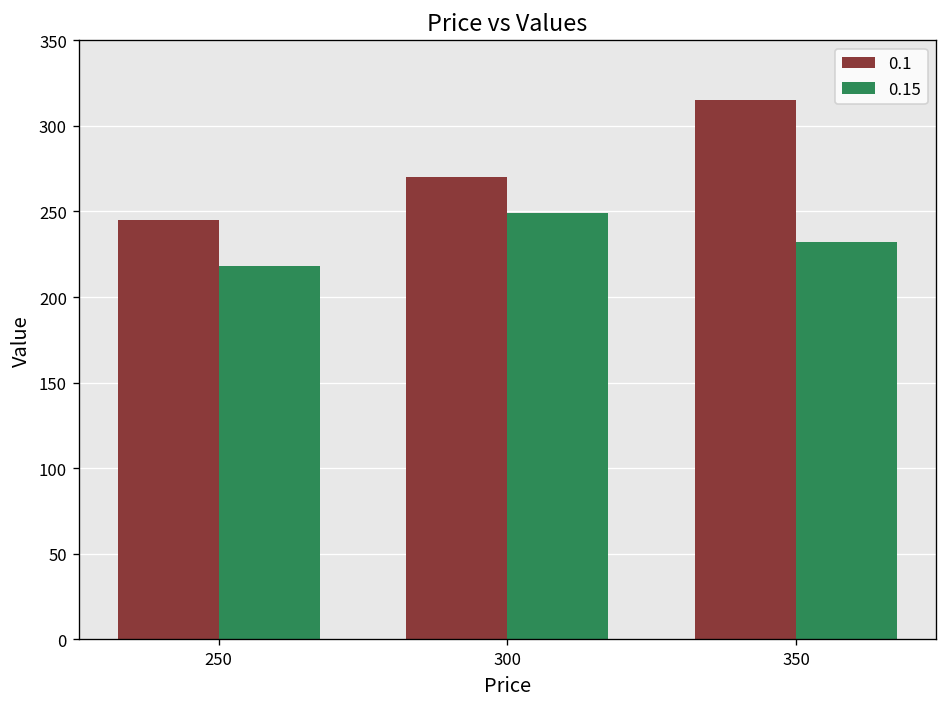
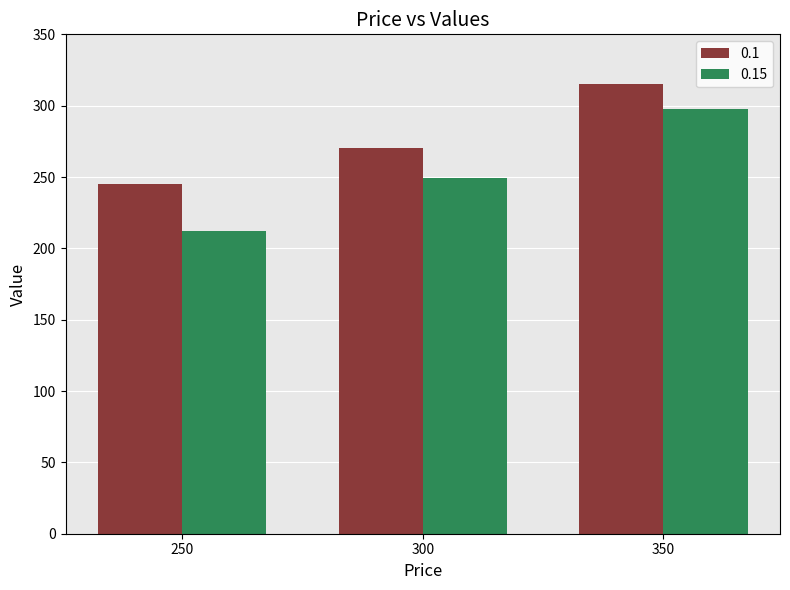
0.15, 250: 218 -> 213
0.15, 350: 232 -> 298
